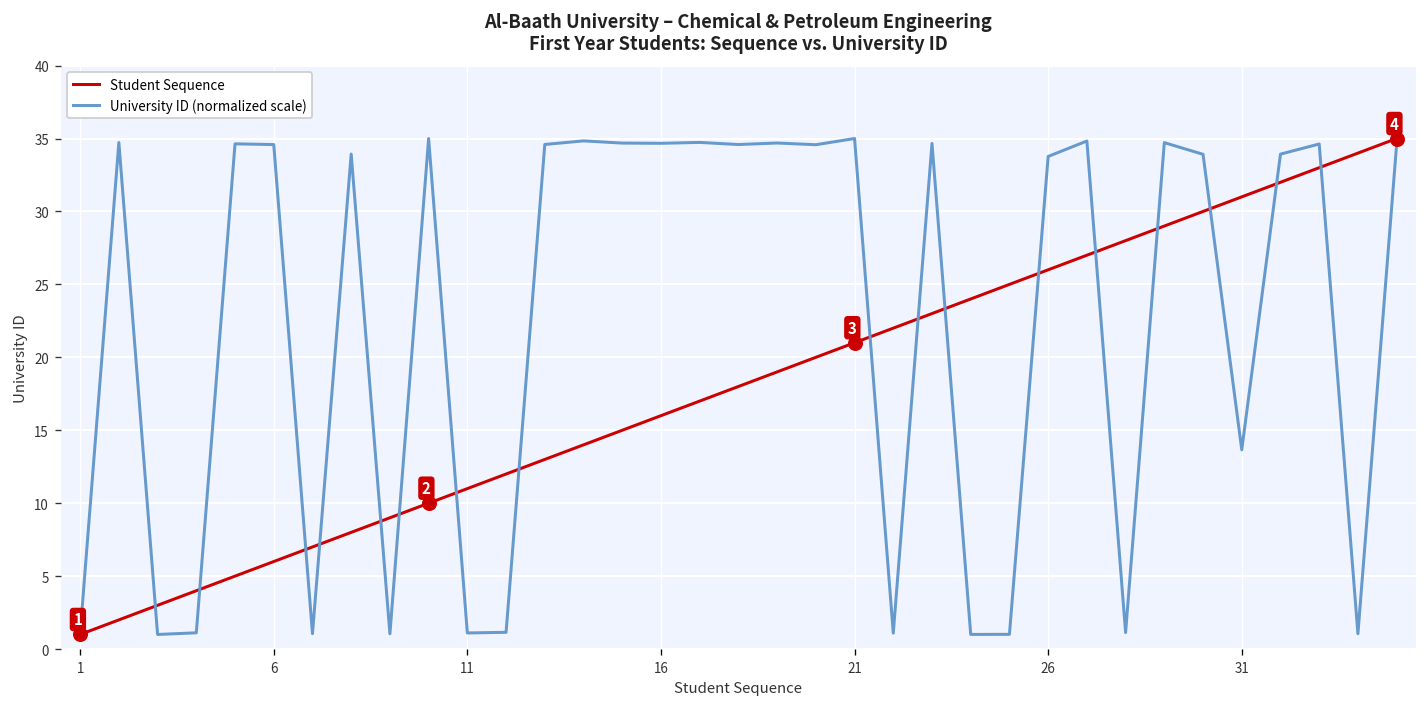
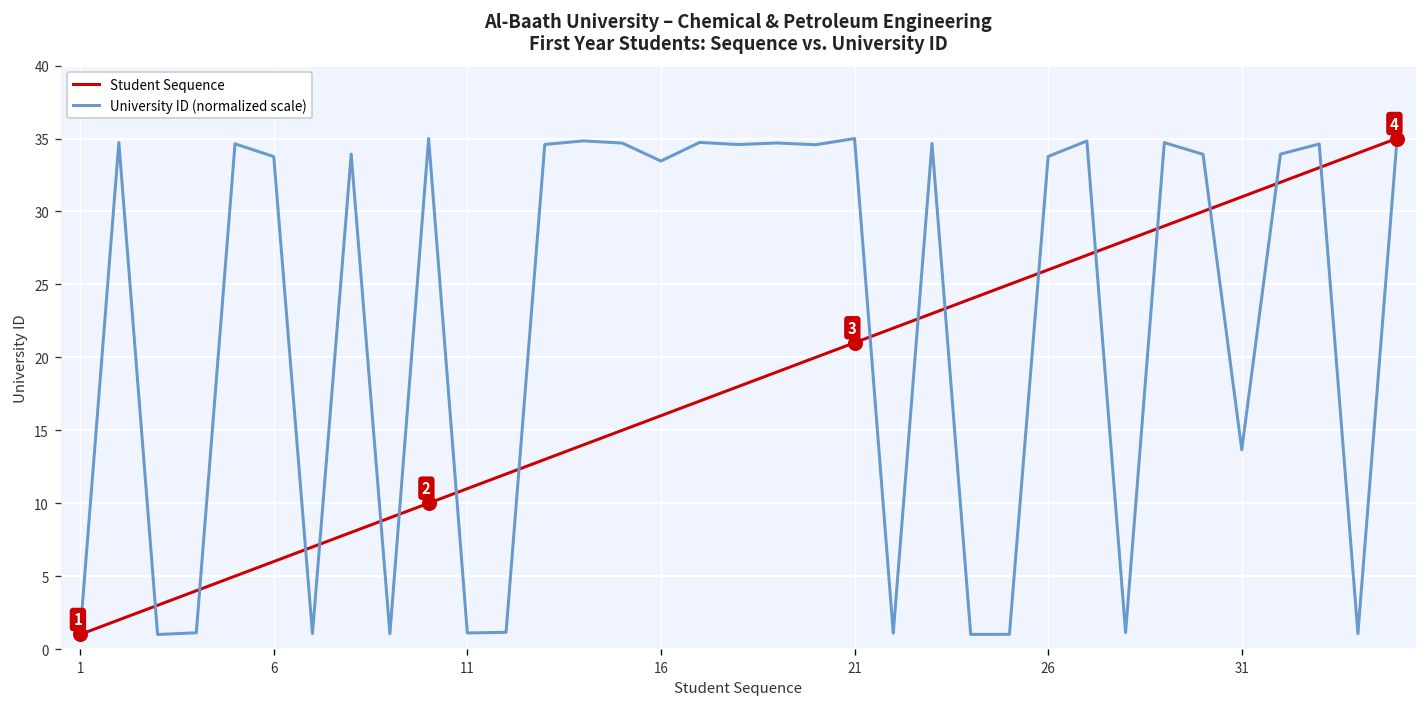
University ID (normalized scale), 6: 34.6 -> 33.8
University ID (normalized scale), 16: 34.7 -> 33.5
